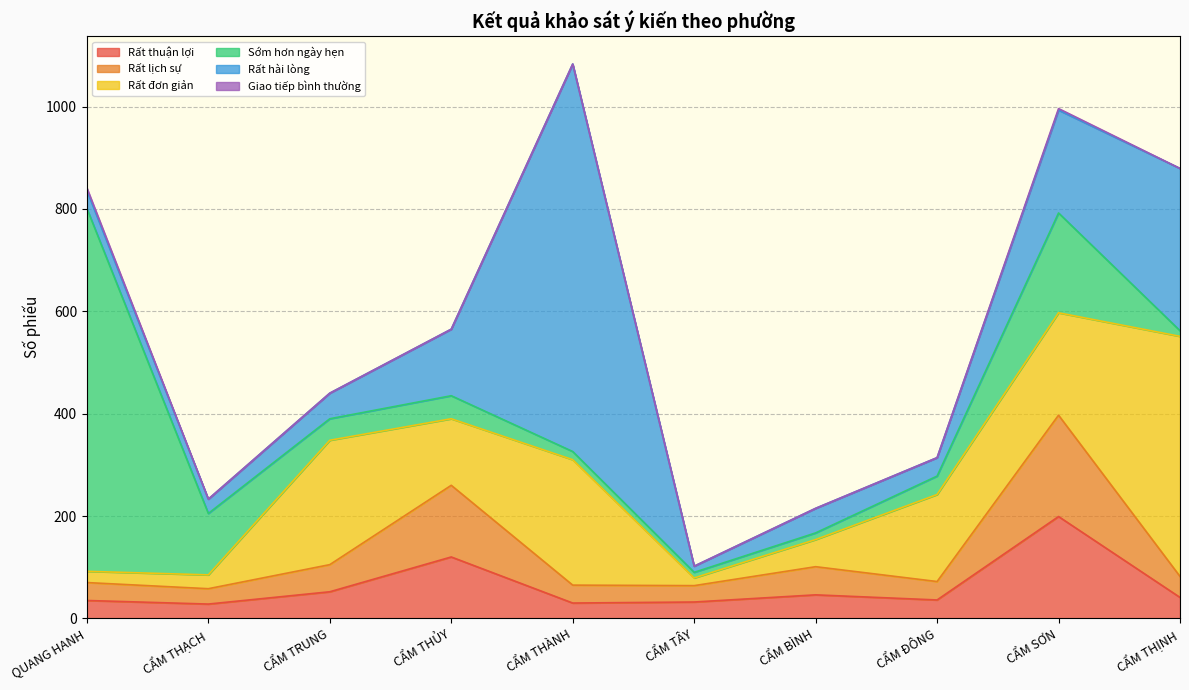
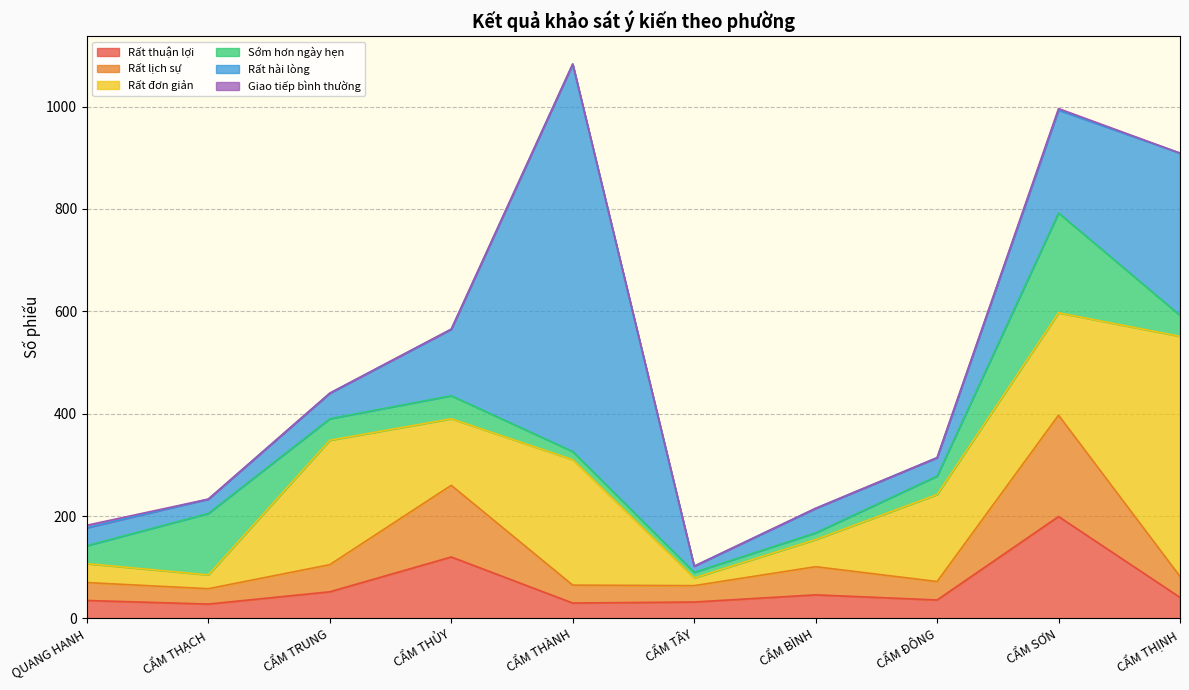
Rất đơn giản, QUANG HANH: 20 -> 40
Sớm hơn ngày hẹn, QUANG HANH: 710 -> 40
Sớm hơn ngày hẹn, CẨM THỊNH: 10 -> 40
